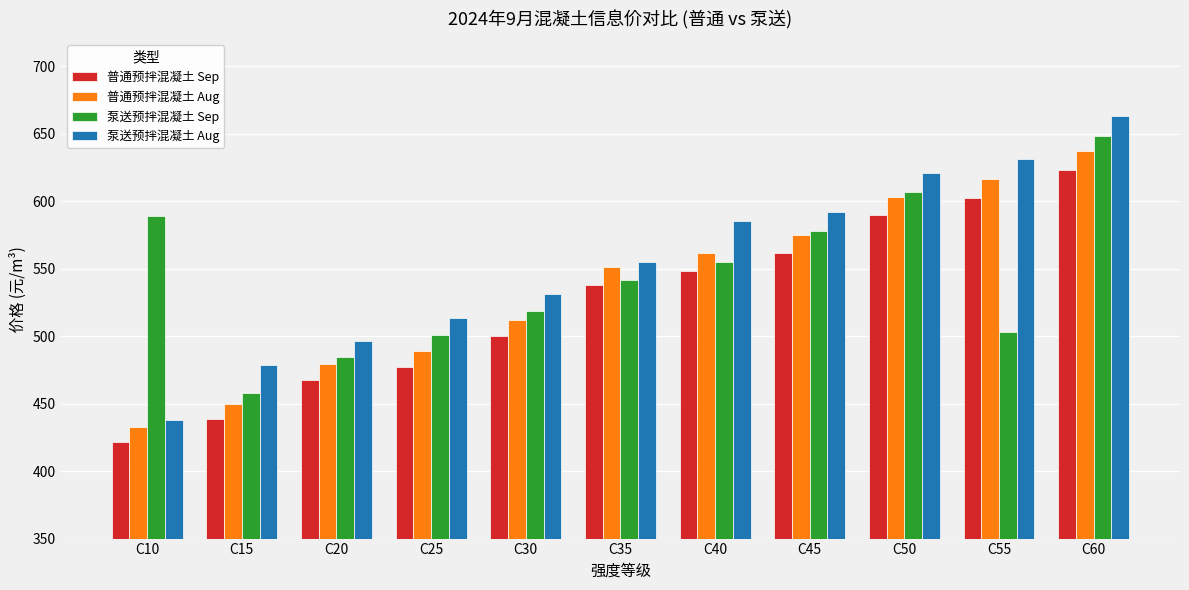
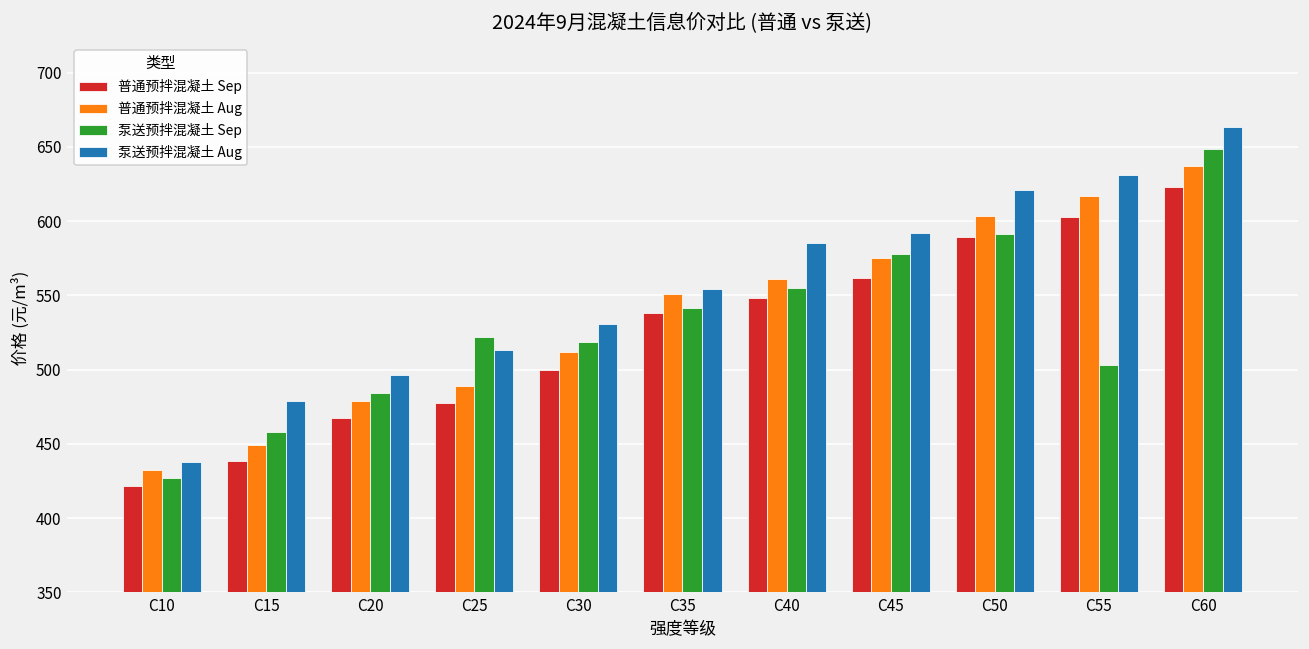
泵送预拌混凝土 Sep, C10: 589 -> 427
泵送预拌混凝土 Sep, C25: 501 -> 522
泵送预拌混凝土 Sep, C50: 607 -> 591
